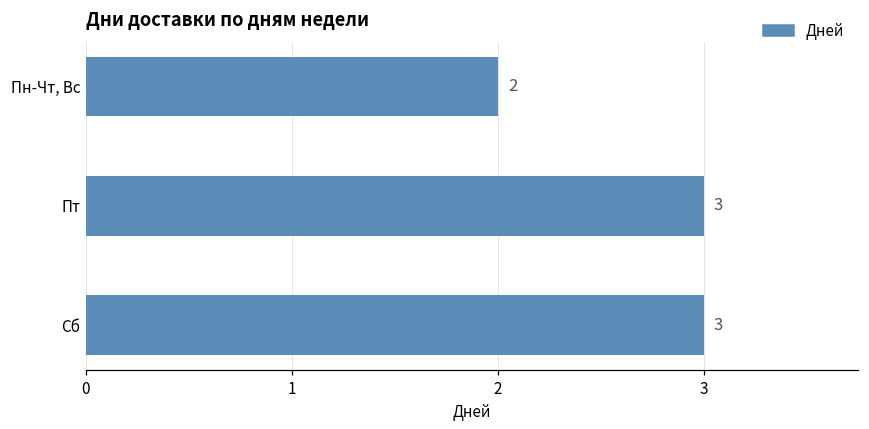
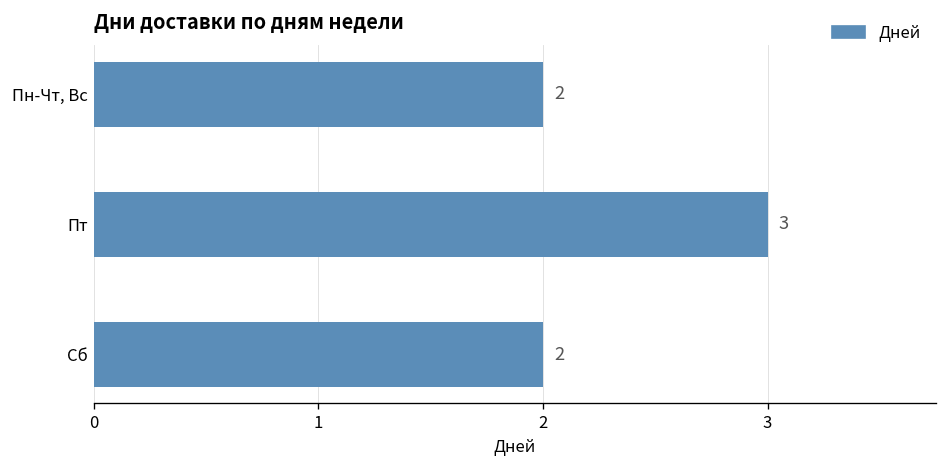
Сб: 3 -> 2
